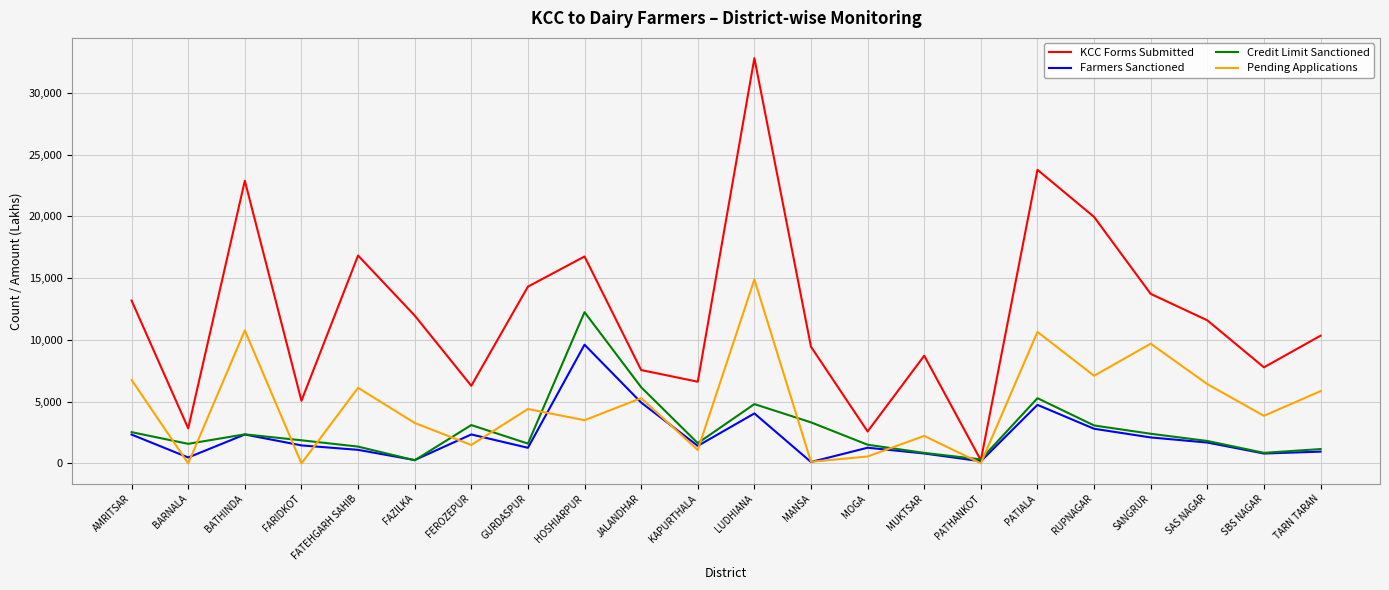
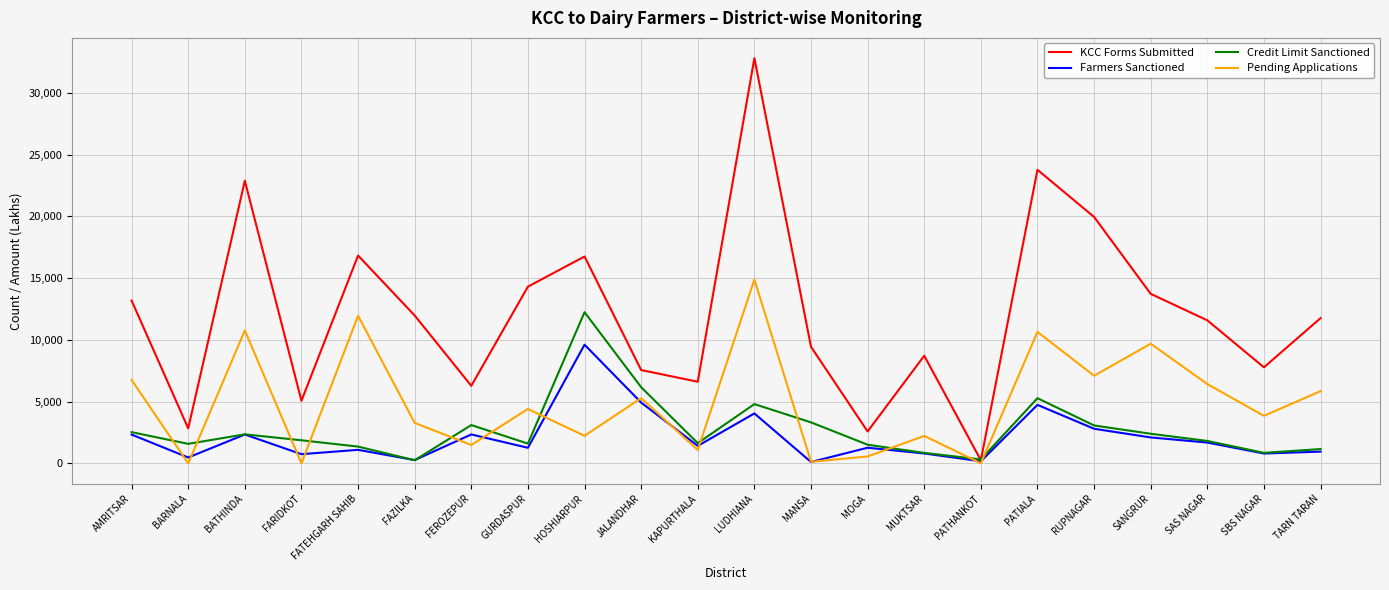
Farmers Sanctioned, FARIDKOT: 1,500 -> 700
Pending Applications, FATEHGARH SAHIB: 6,100 -> 12,000
Pending Applications, HOSHIARPUR: 3,500 -> 2,200
KCC Forms Submitted, TARN TARAN: 10,300 -> 11,800
